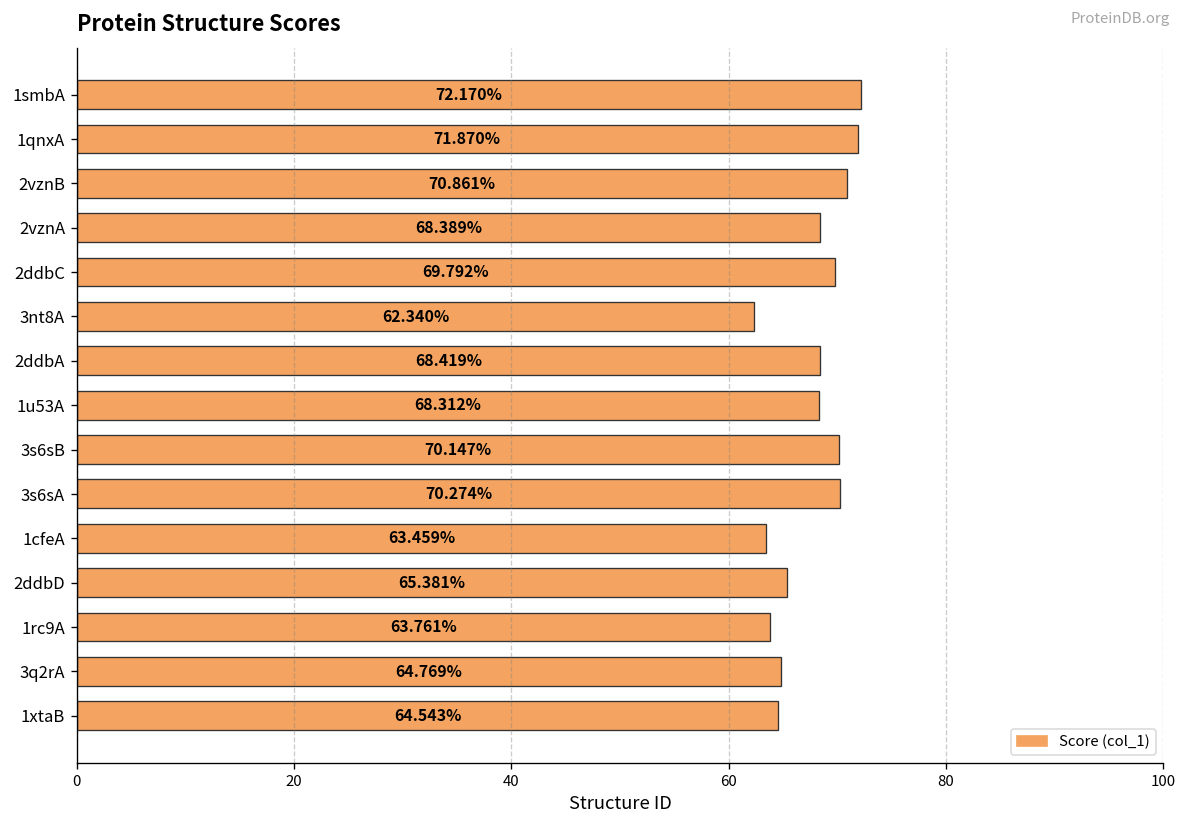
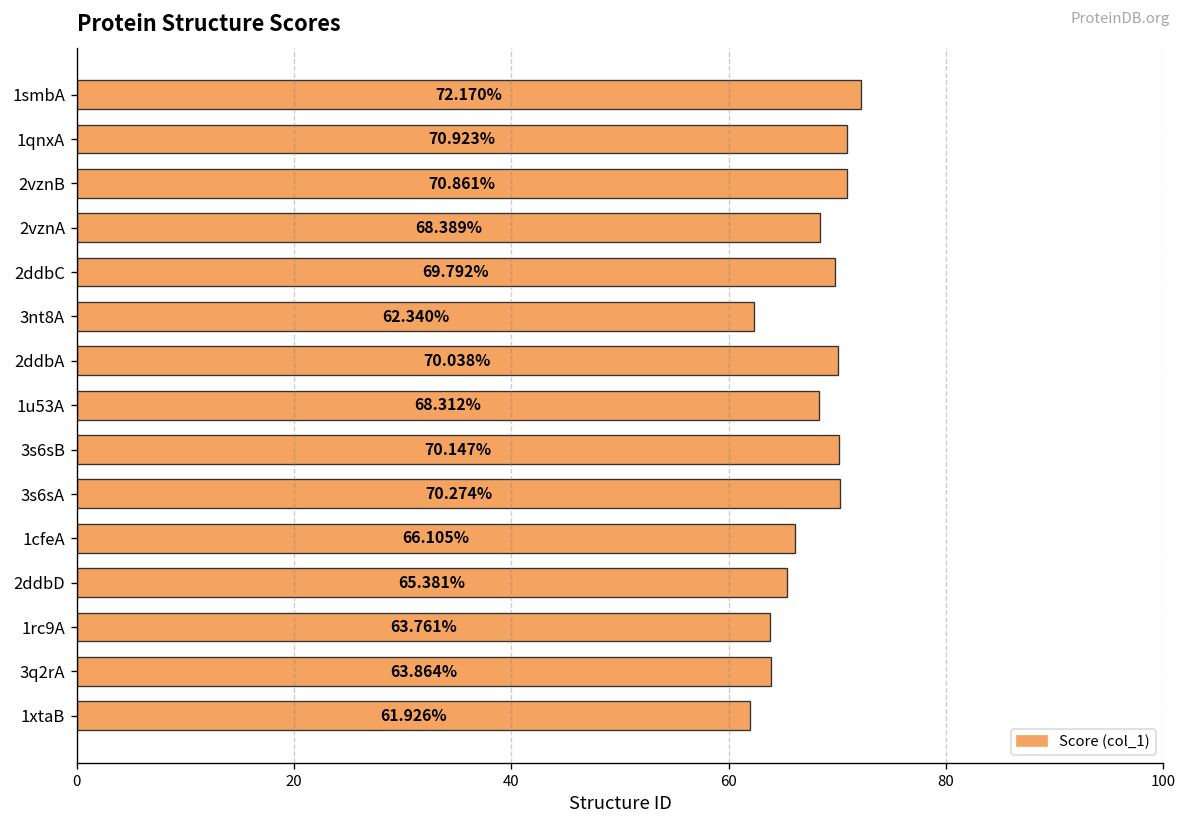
1qnxA: 71.870% -> 70.923%
2ddbA: 68.419% -> 70.038%
1cfeA: 63.459% -> 66.105%
3q2rA: 64.769% -> 63.864%
1xtaB: 64.543% -> 61.926%
